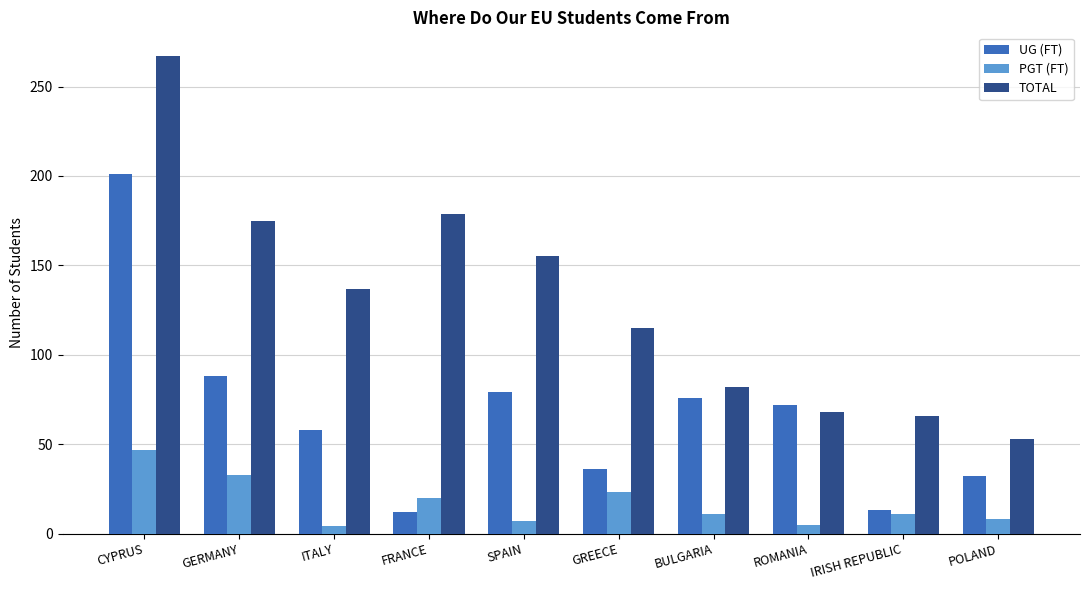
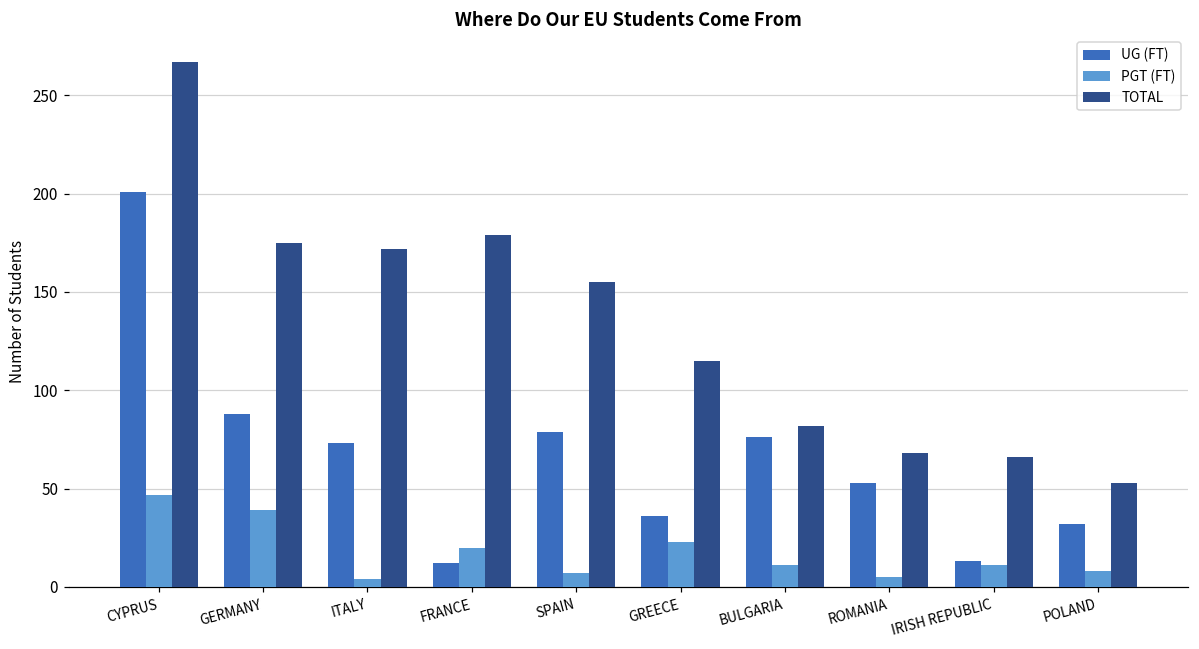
PGT (FT), GERMANY: 33 -> 39
UG (FT), ITALY: 58 -> 73
TOTAL, ITALY: 137 -> 172
UG (FT), ROMANIA: 72 -> 53
